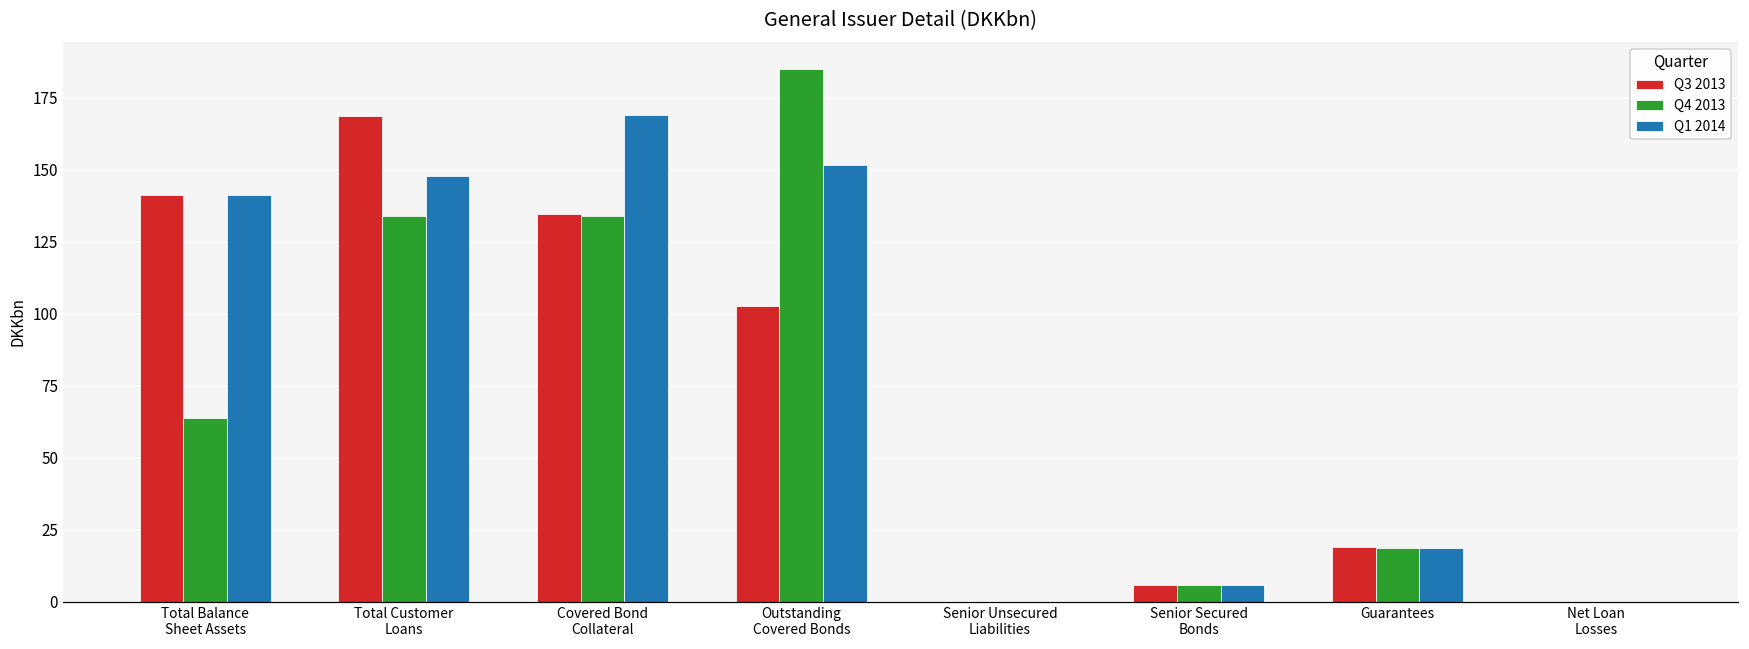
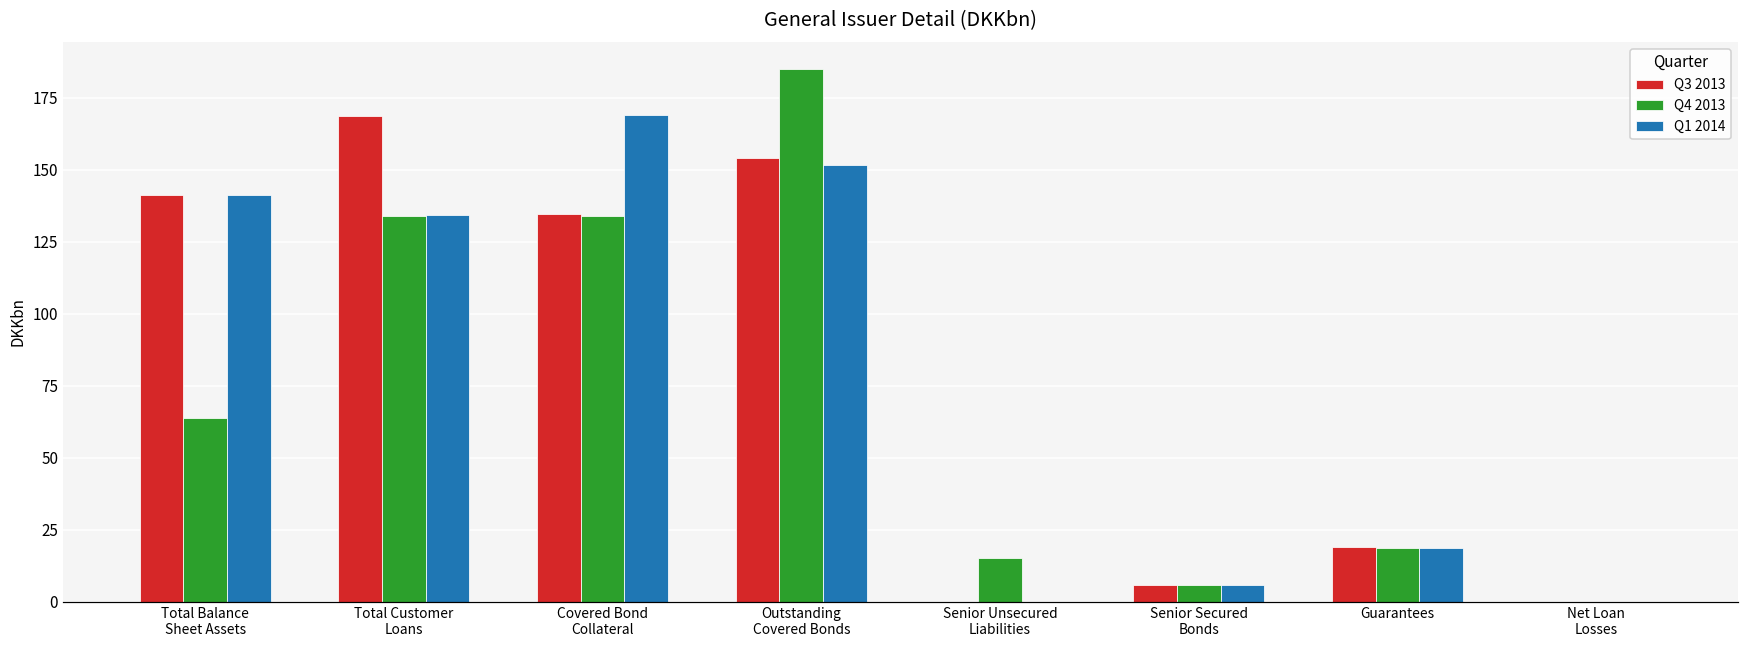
Q1 2014, Total Customer Loans: 148 -> 134
Q3 2013, Outstanding Covered Bonds: 103 -> 154
Q4 2013, Senior Unsecured Liabilities: 0 -> 15
